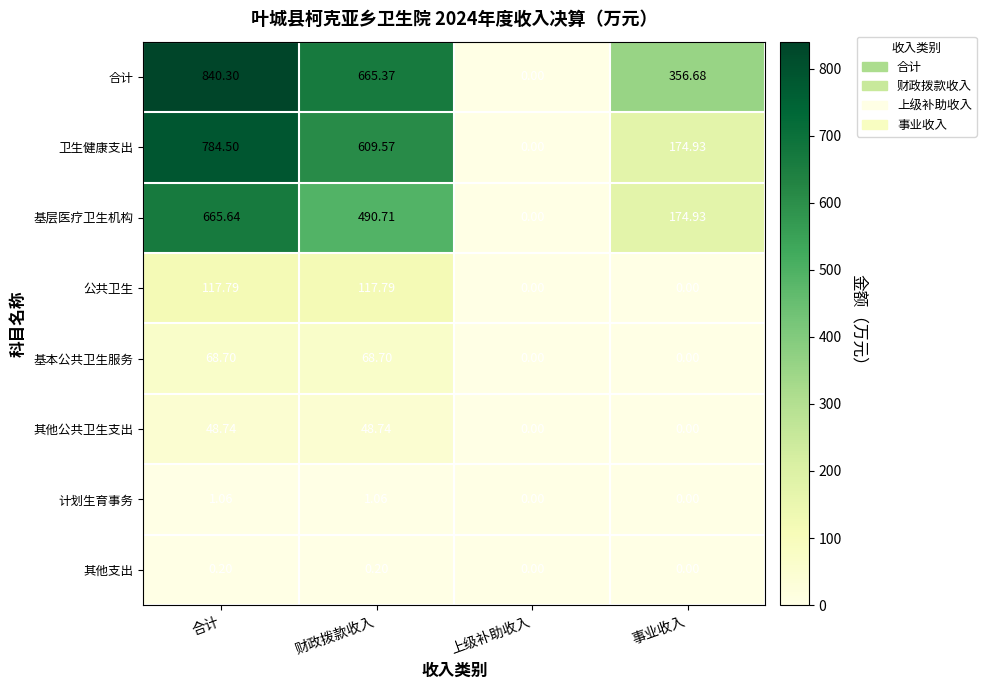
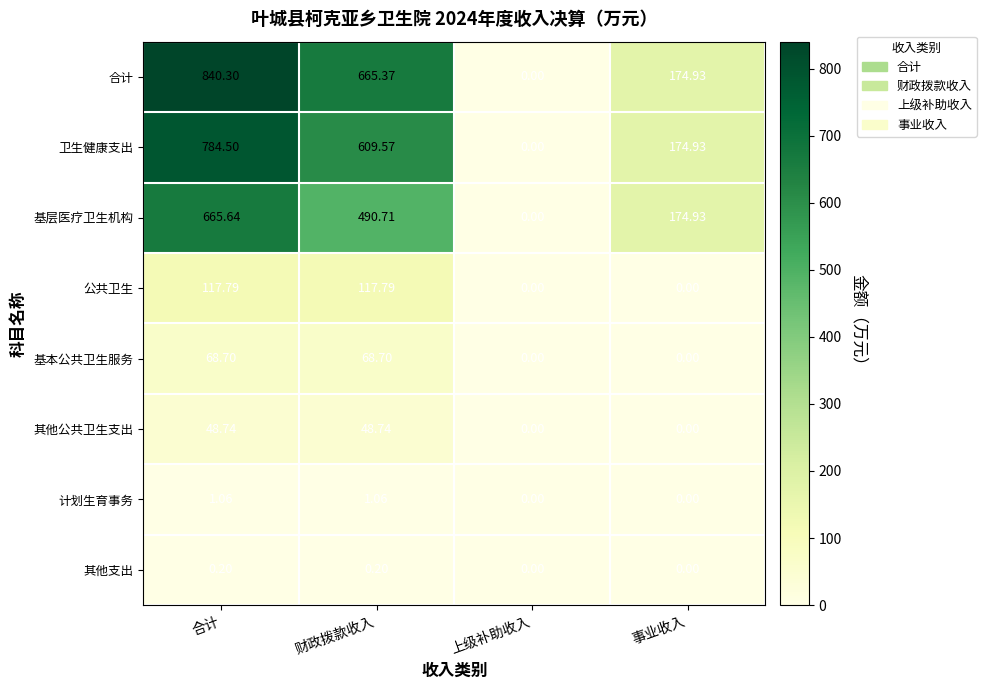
合计, 事业收入: 356.68 -> 174.93
